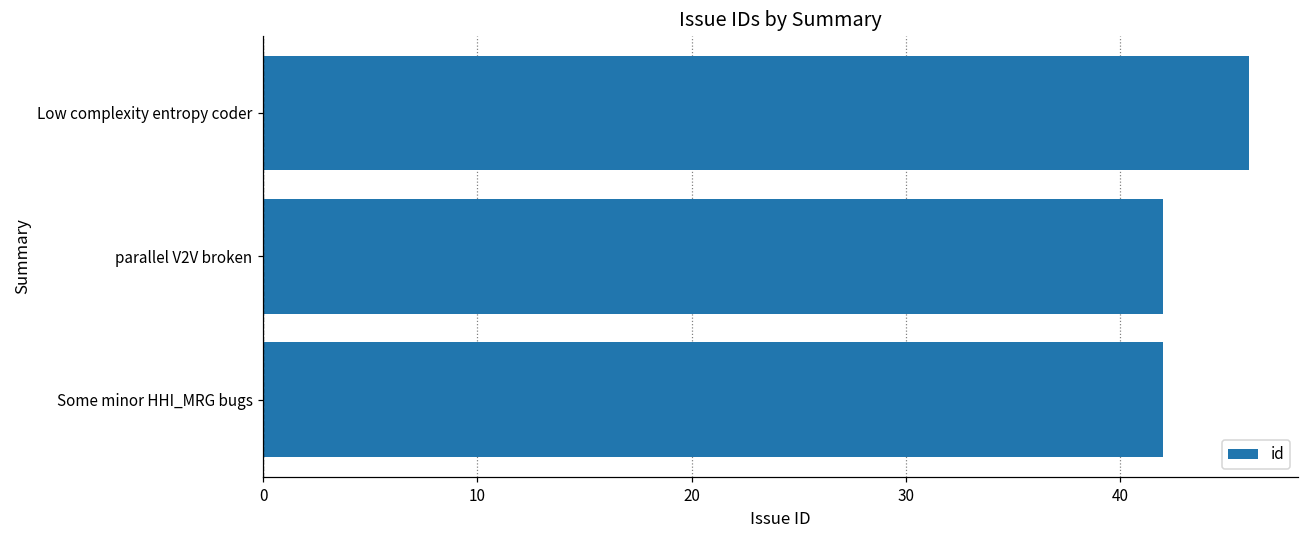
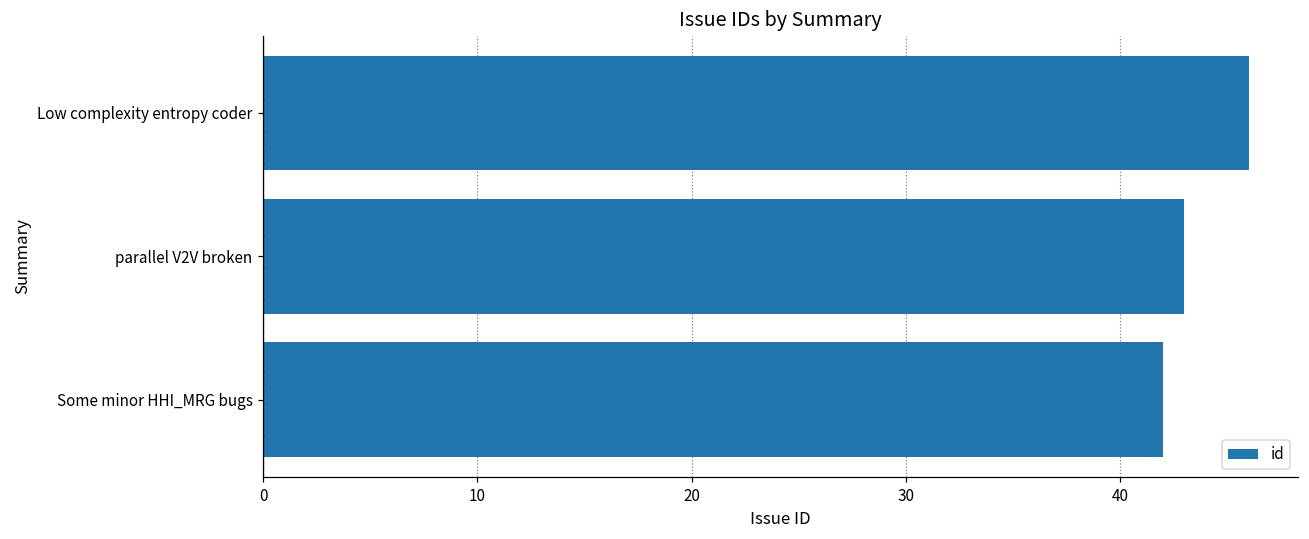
parallel V2V broken: 42 -> 43
